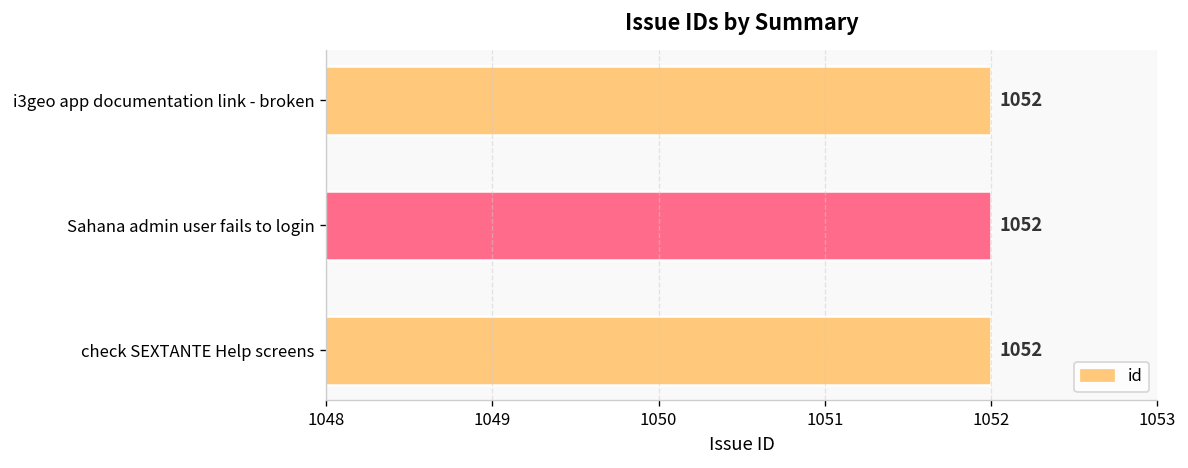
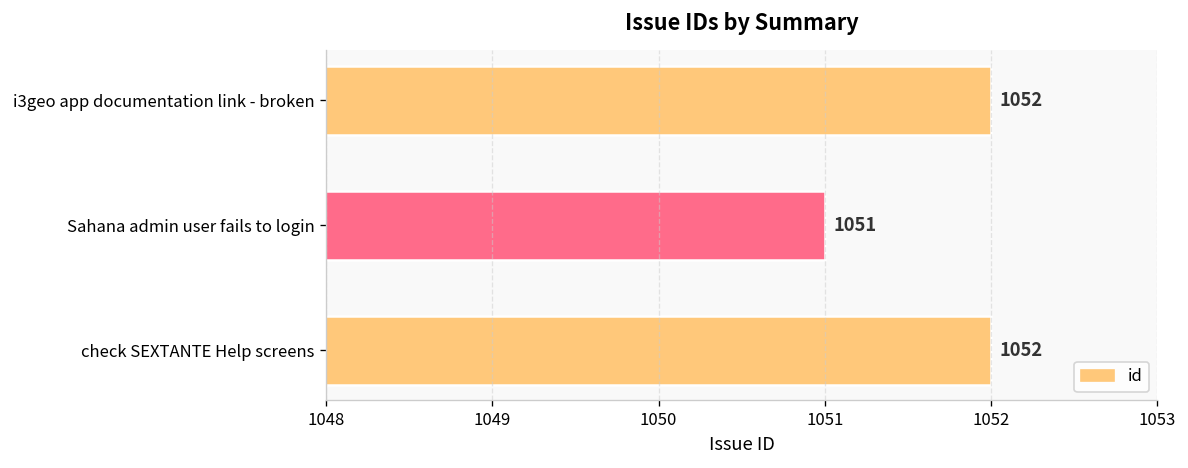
Sahana admin user fails to login: 1052 -> 1051
